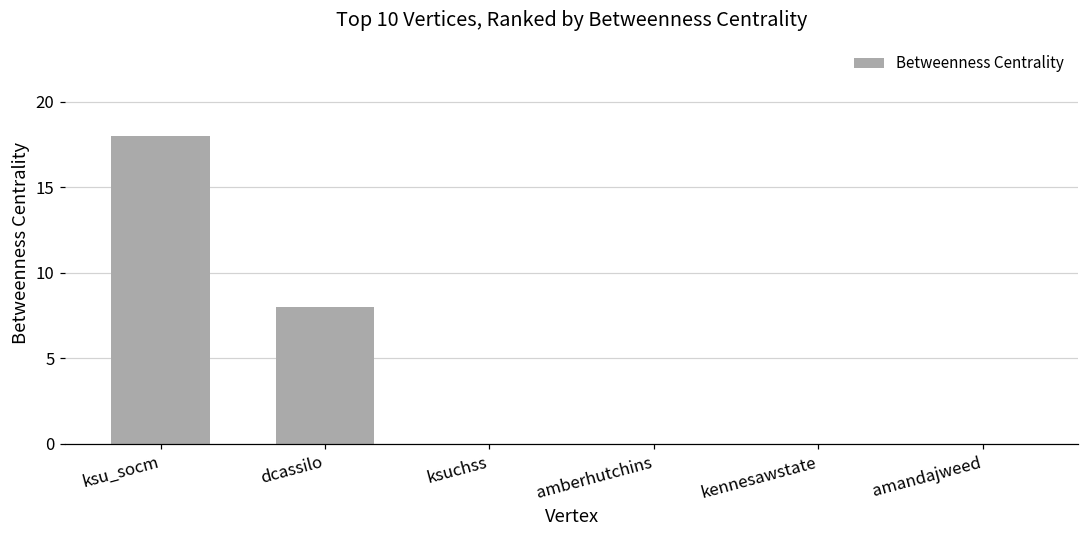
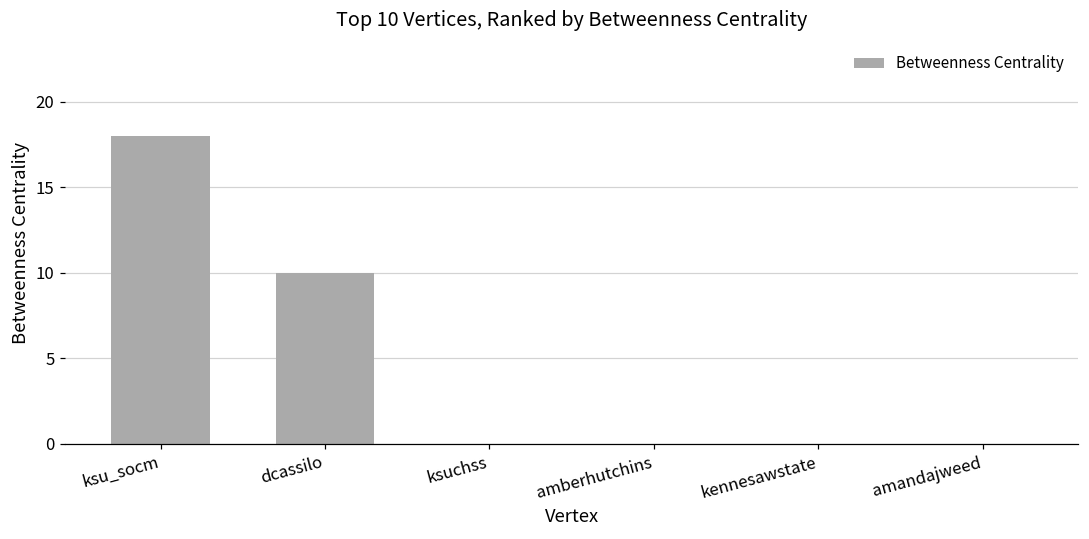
dcassilo: 8 -> 10
